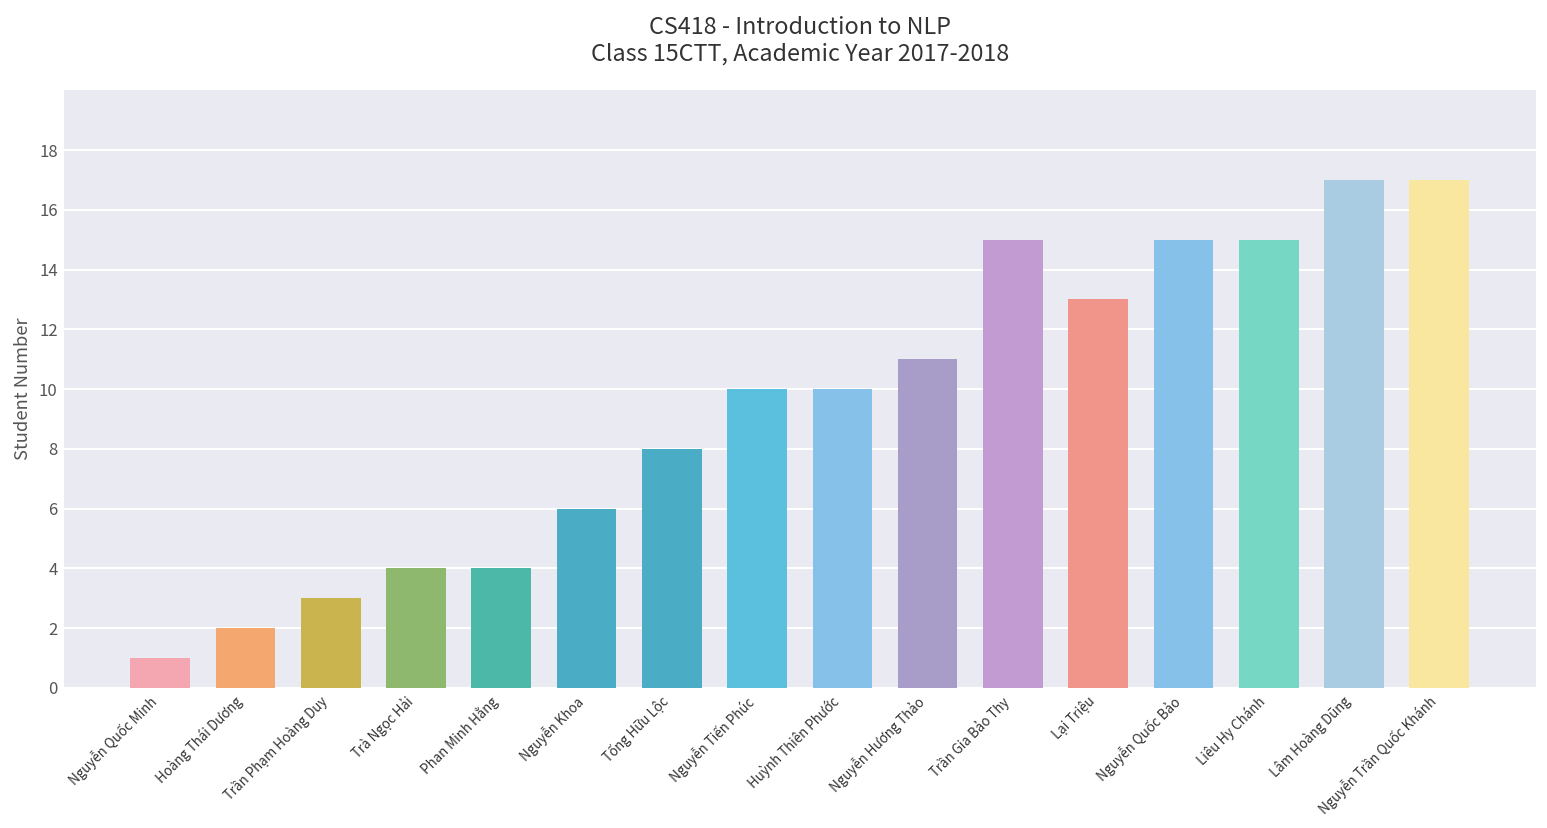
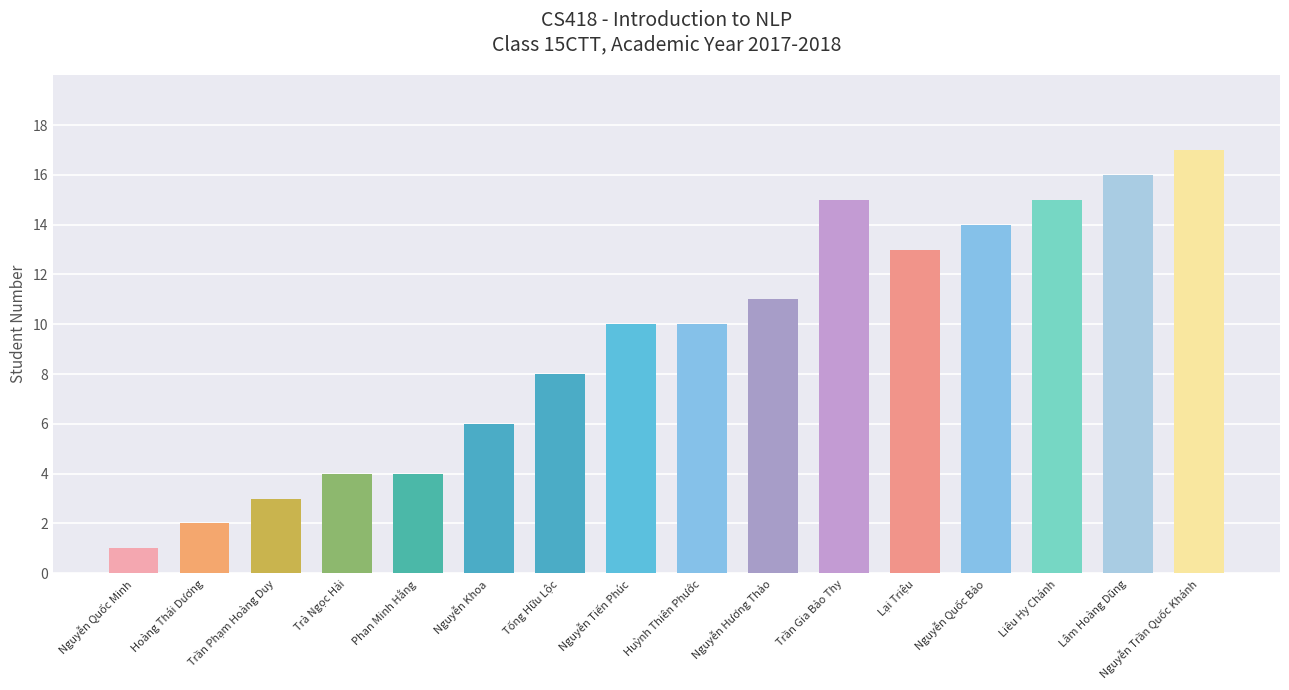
Nguyễn Quốc Bảo: 15 -> 14
Lâm Hoàng Dũng: 17 -> 16
